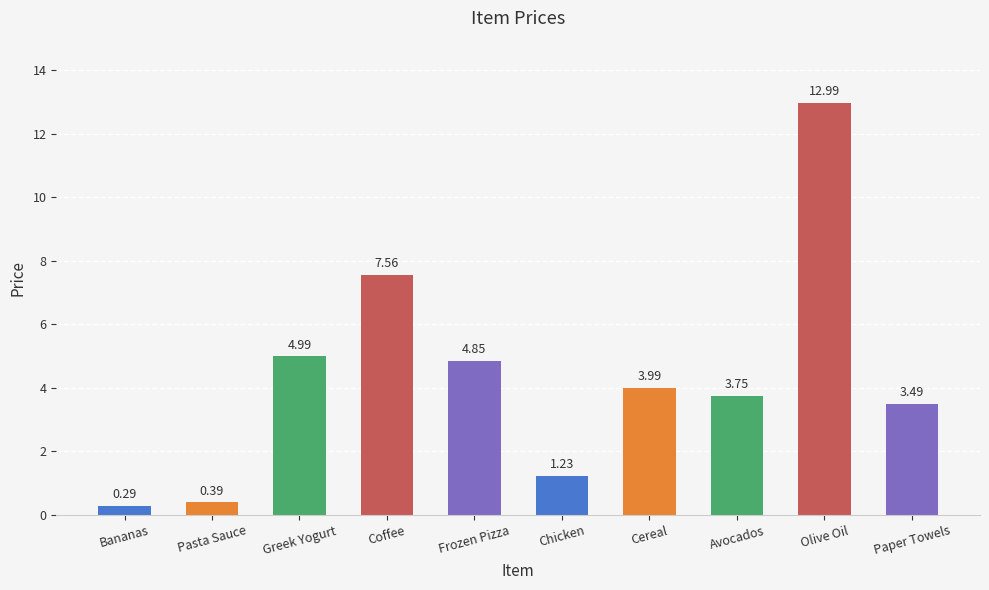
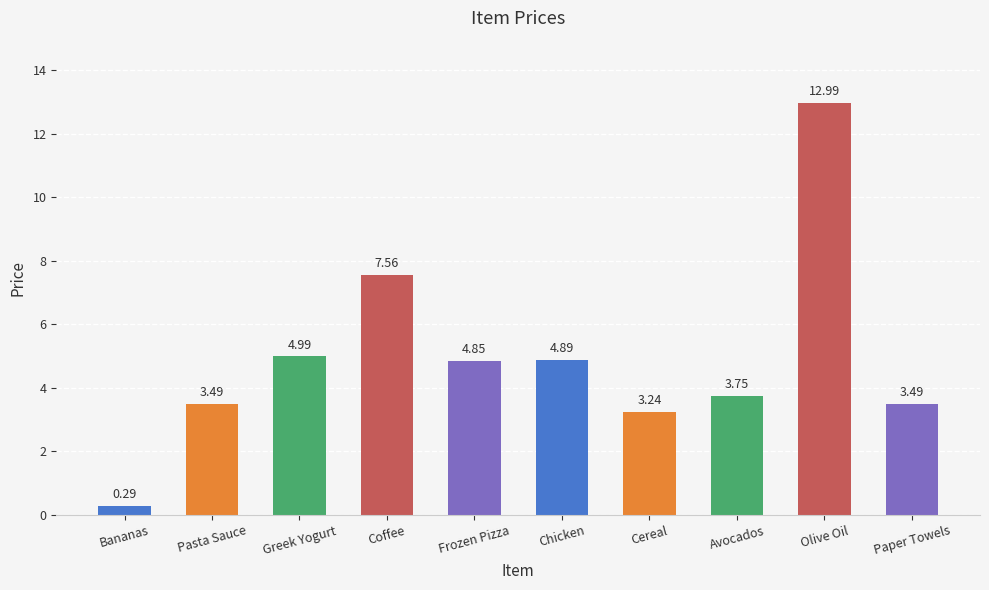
Pasta Sauce: 0.39 -> 3.49
Chicken: 1.23 -> 4.89
Cereal: 3.99 -> 3.24
